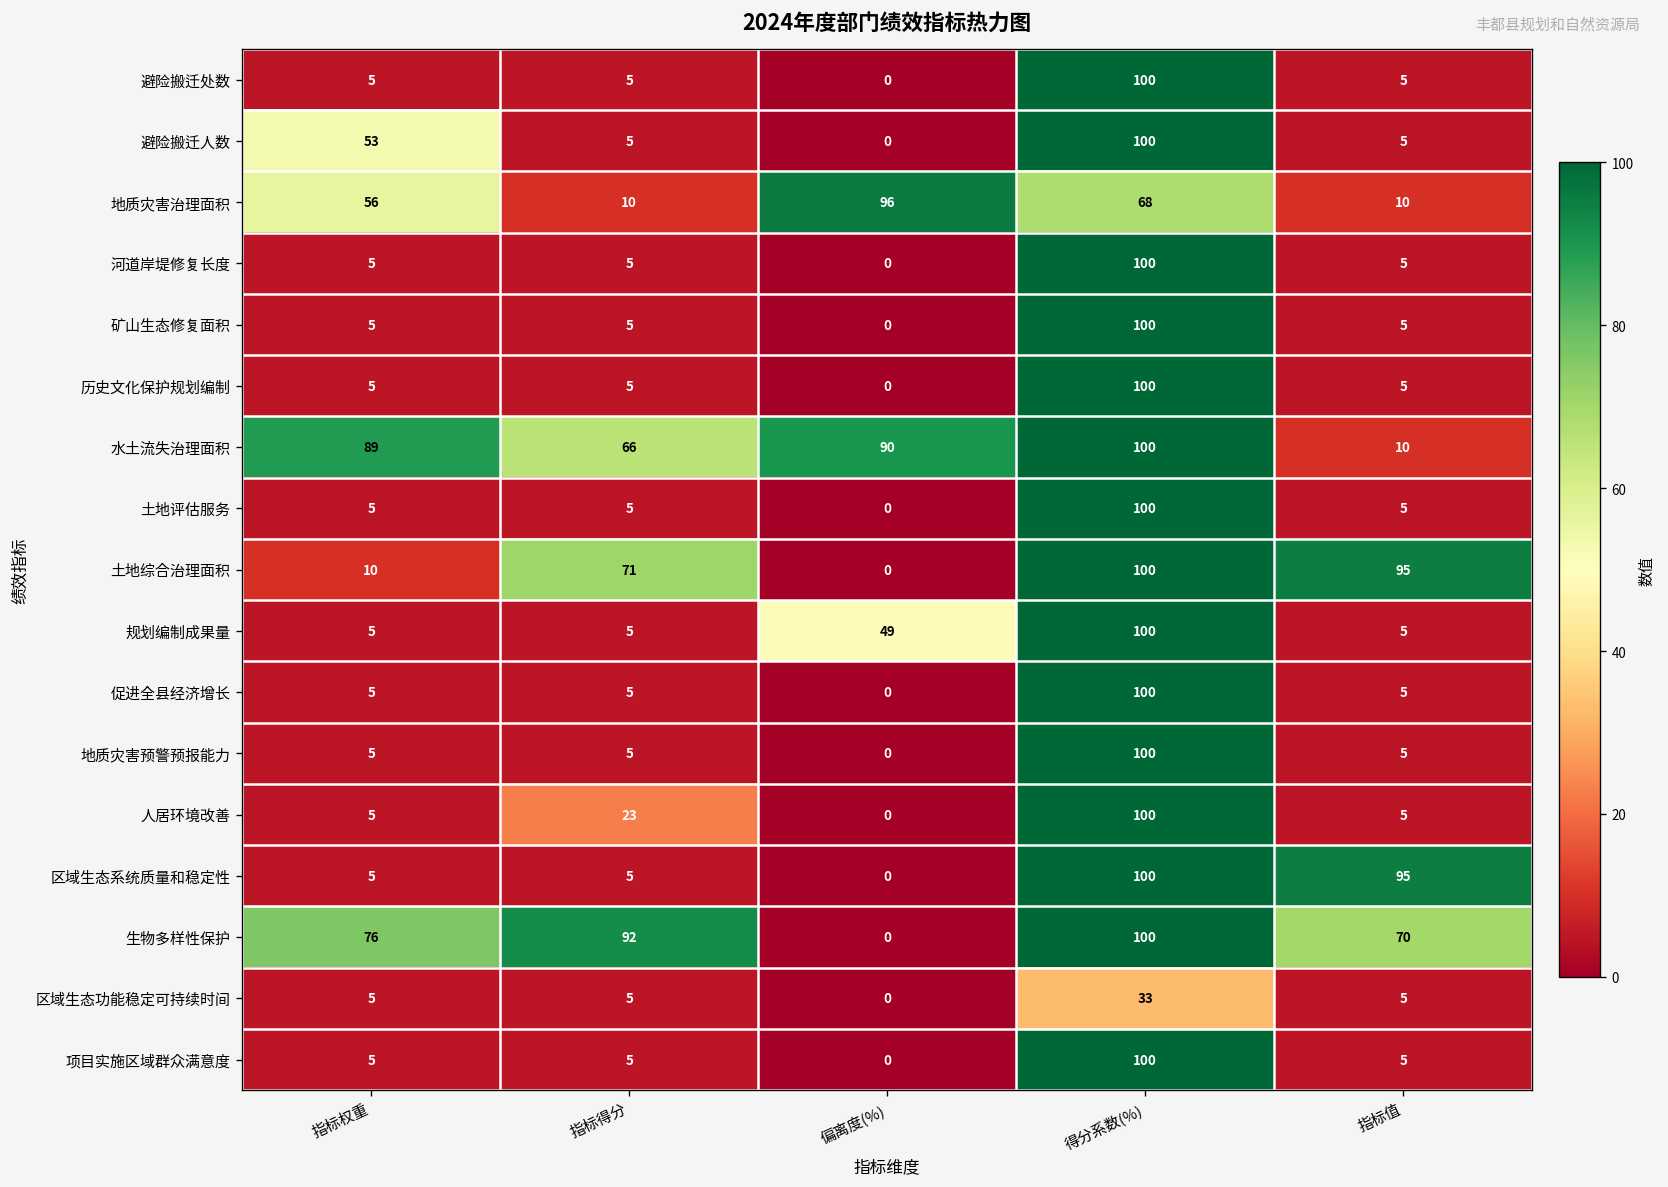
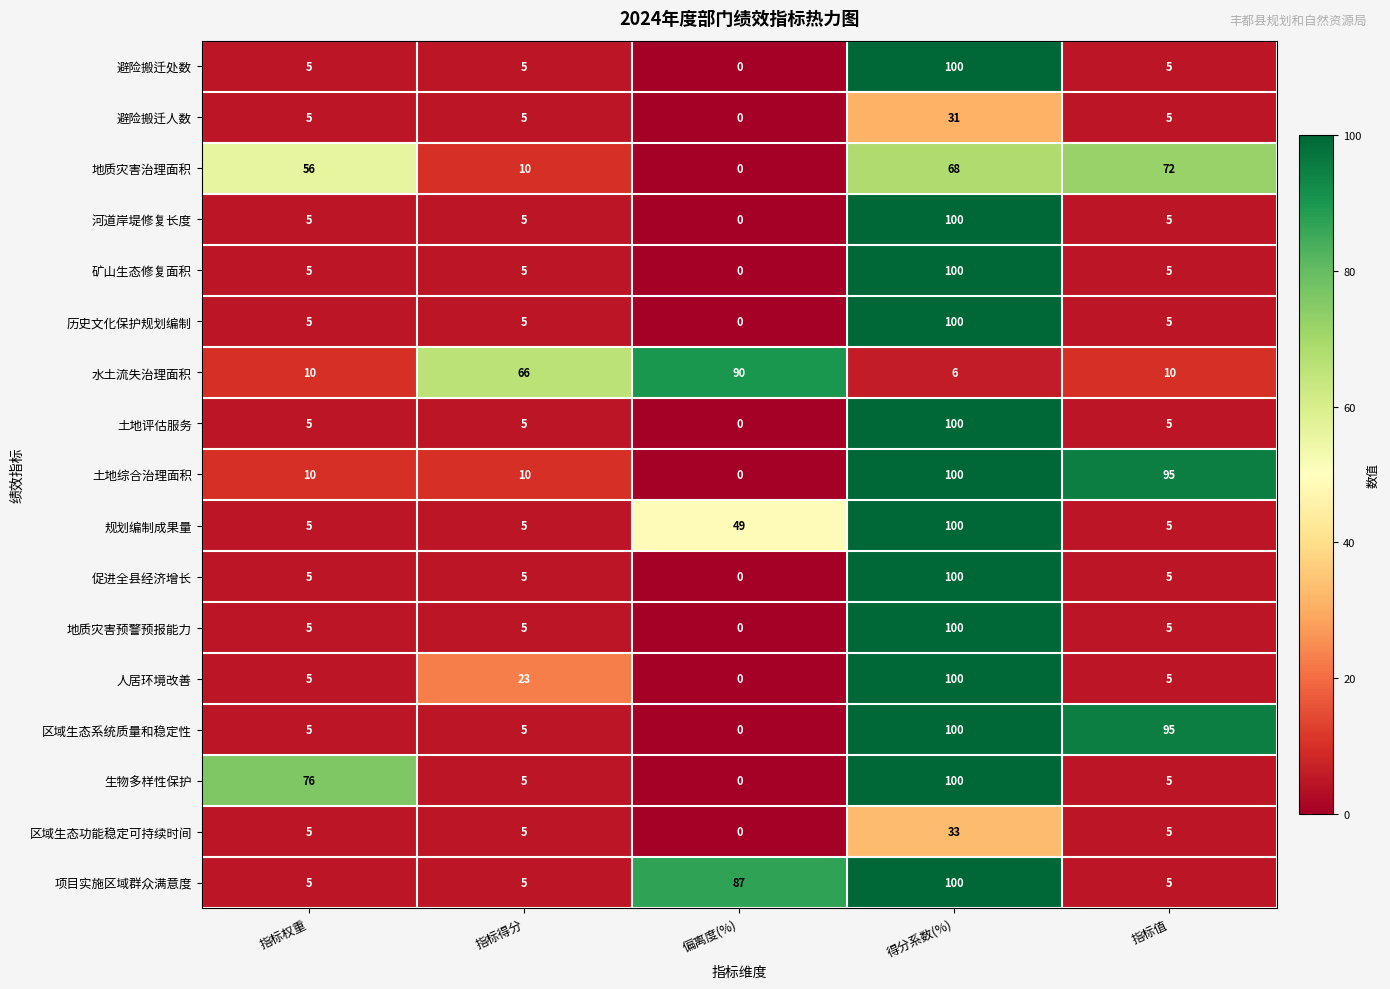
避险搬迁人数, 指标权重: 53 -> 5
避险搬迁人数, 得分系数(%): 100 -> 31
地质灾害治理面积, 偏离度(%): 96 -> 0
地质灾害治理面积, 指标值: 10 -> 72
水土流失治理面积, 指标权重: 89 -> 10
水土流失治理面积, 得分系数(%): 100 -> 6
土地综合治理面积, 指标得分: 71 -> 10
生物多样性保护, 指标得分: 92 -> 5
生物多样性保护, 指标值: 70 -> 5
项目实施区域群众满意度, 偏离度(%): 0 -> 87
